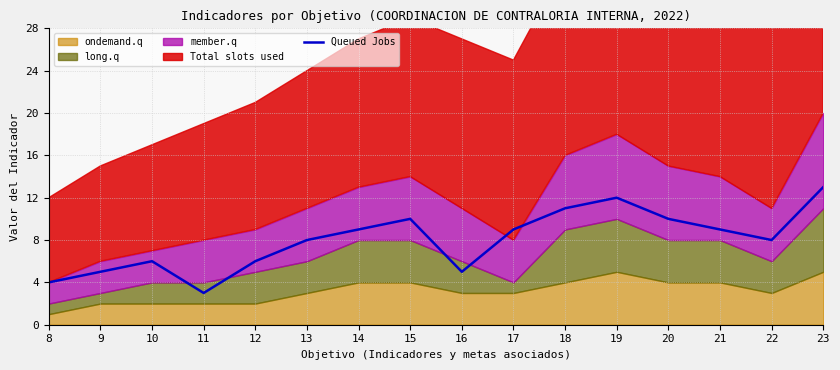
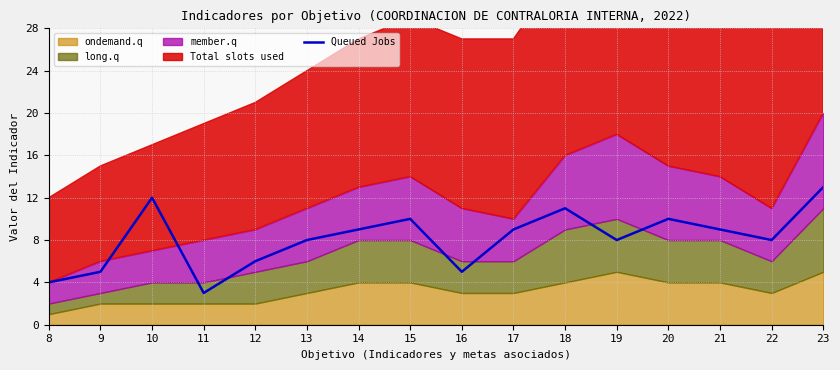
Queued Jobs, 10: 6 -> 12
long.q, 17: 1 -> 3
Queued Jobs, 19: 12 -> 8
